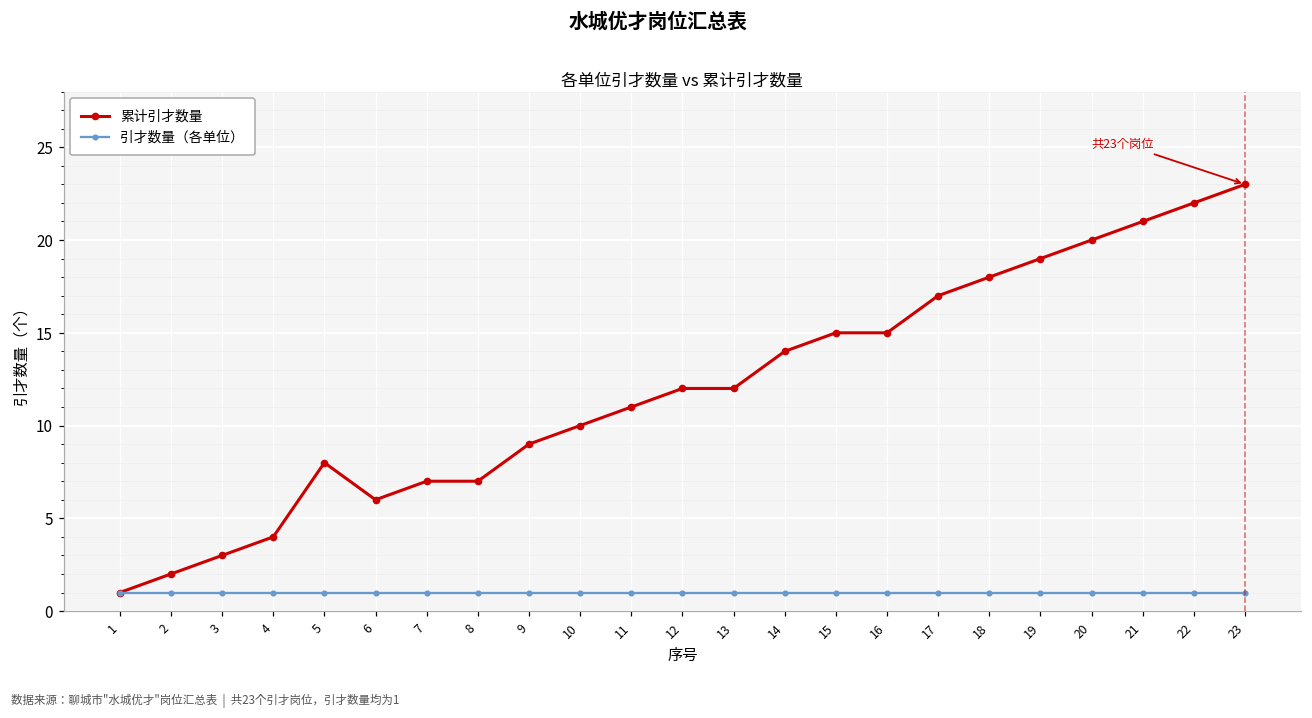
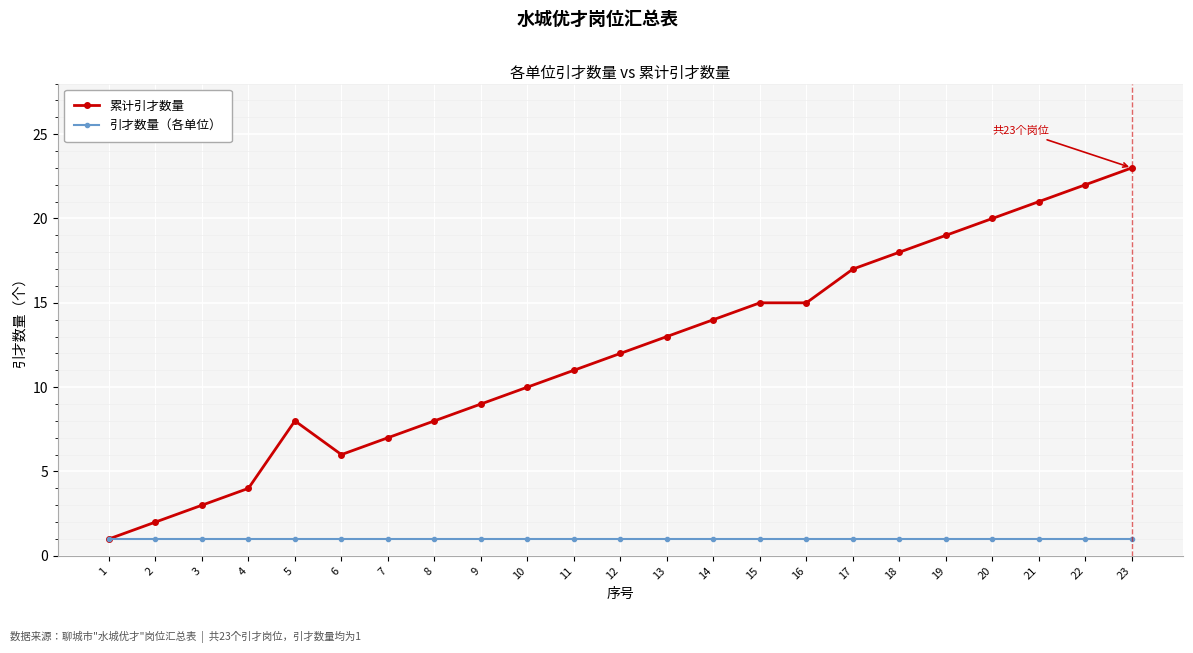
累计引才数量, 8: 7 -> 8
累计引才数量, 13: 12 -> 13
